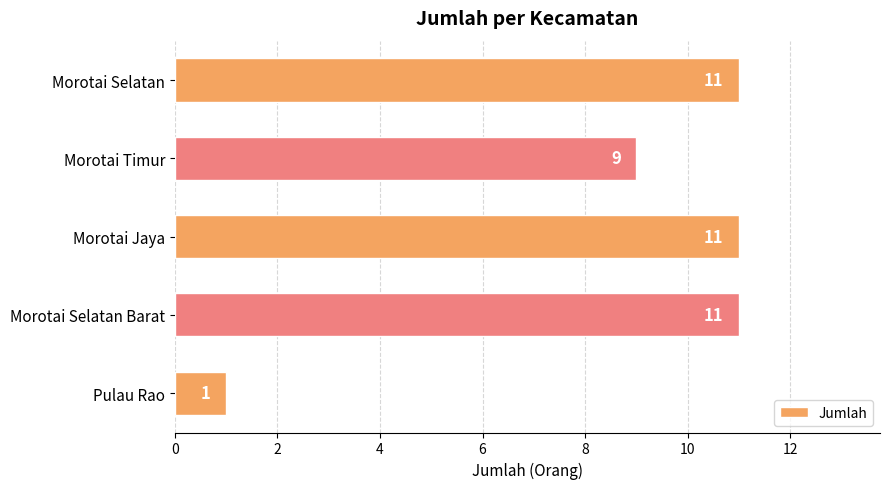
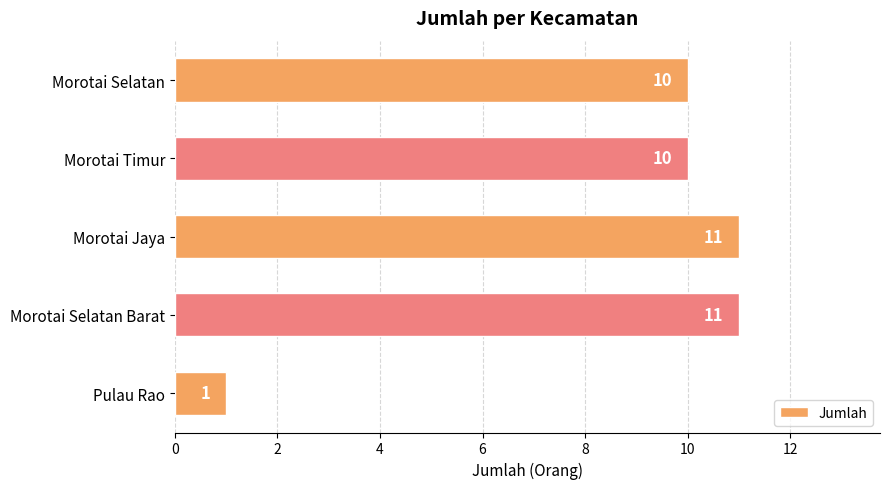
Morotai Selatan: 11 -> 10
Morotai Timur: 9 -> 10
